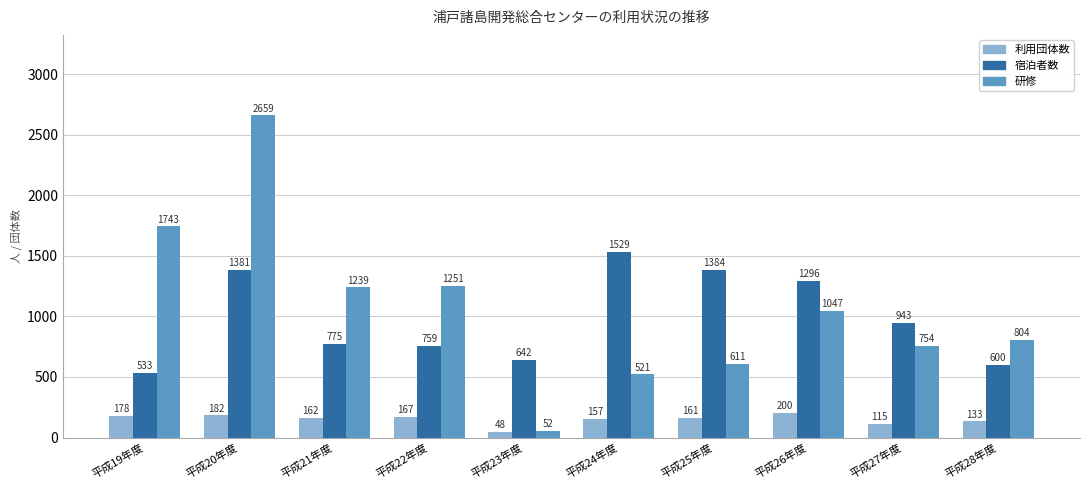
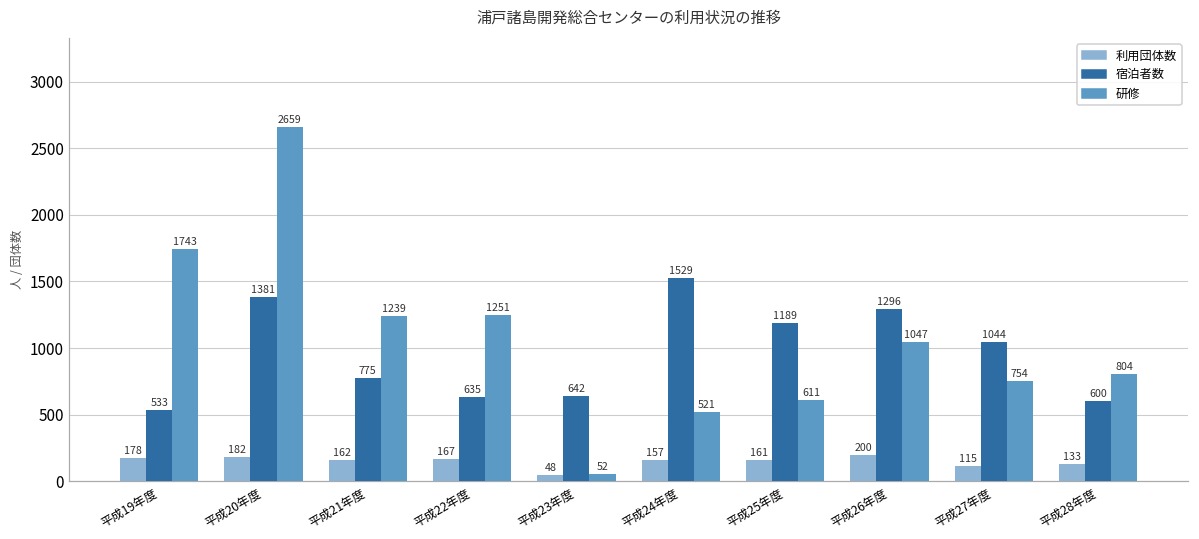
宿泊者数, 平成22年度: 759 -> 635
宿泊者数, 平成25年度: 1384 -> 1189
宿泊者数, 平成27年度: 943 -> 1044
